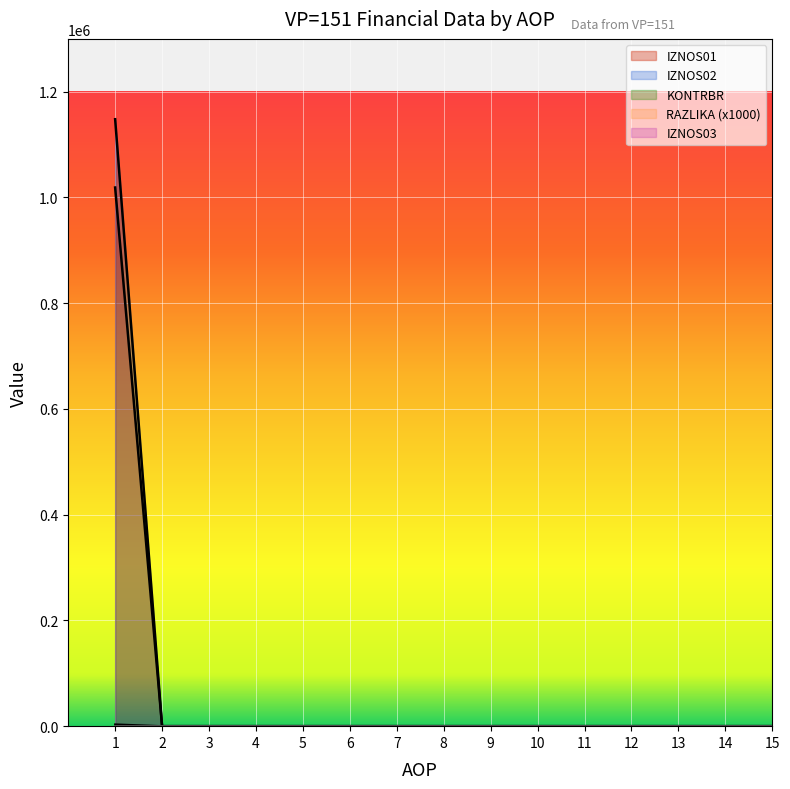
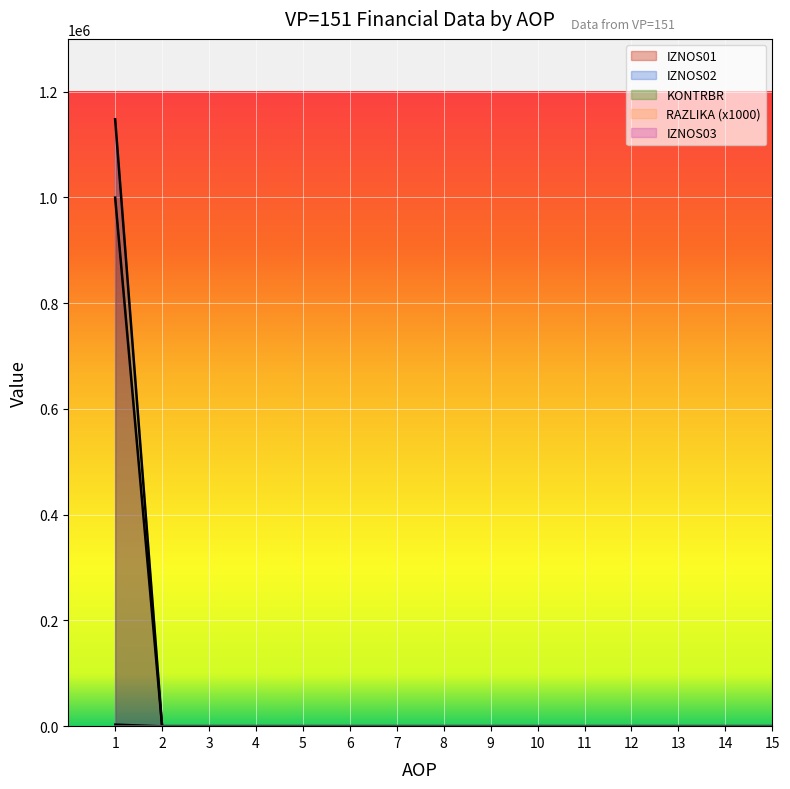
IZNOS01, 1: 1020000 -> 1000000
